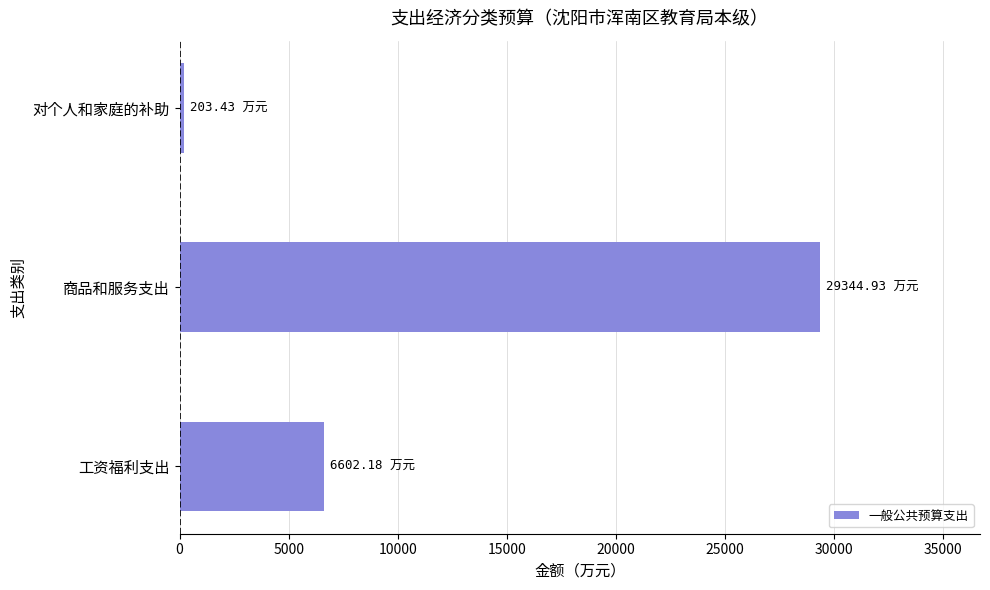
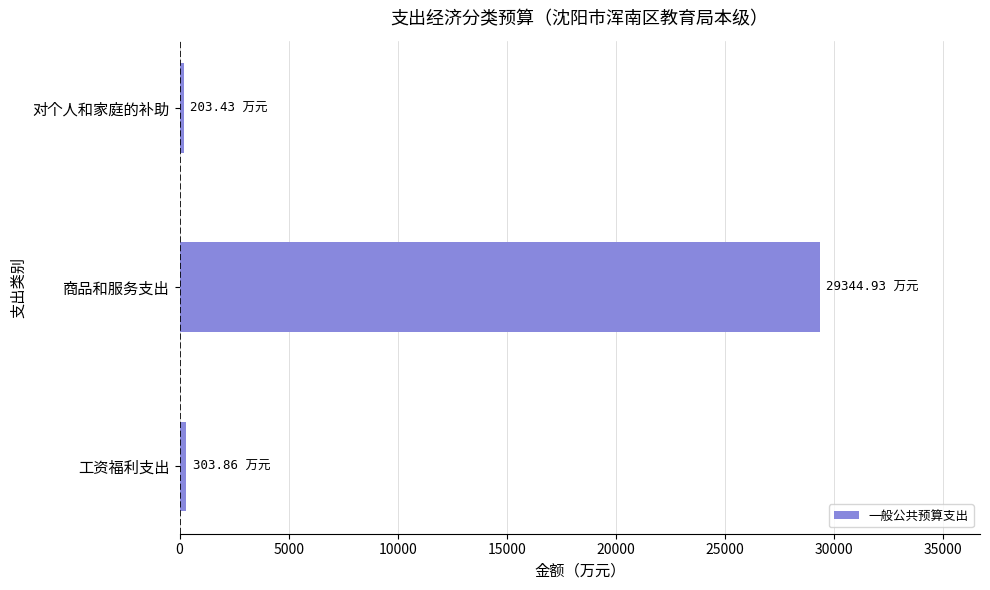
工资福利支出: 6602.18 -> 303.86
